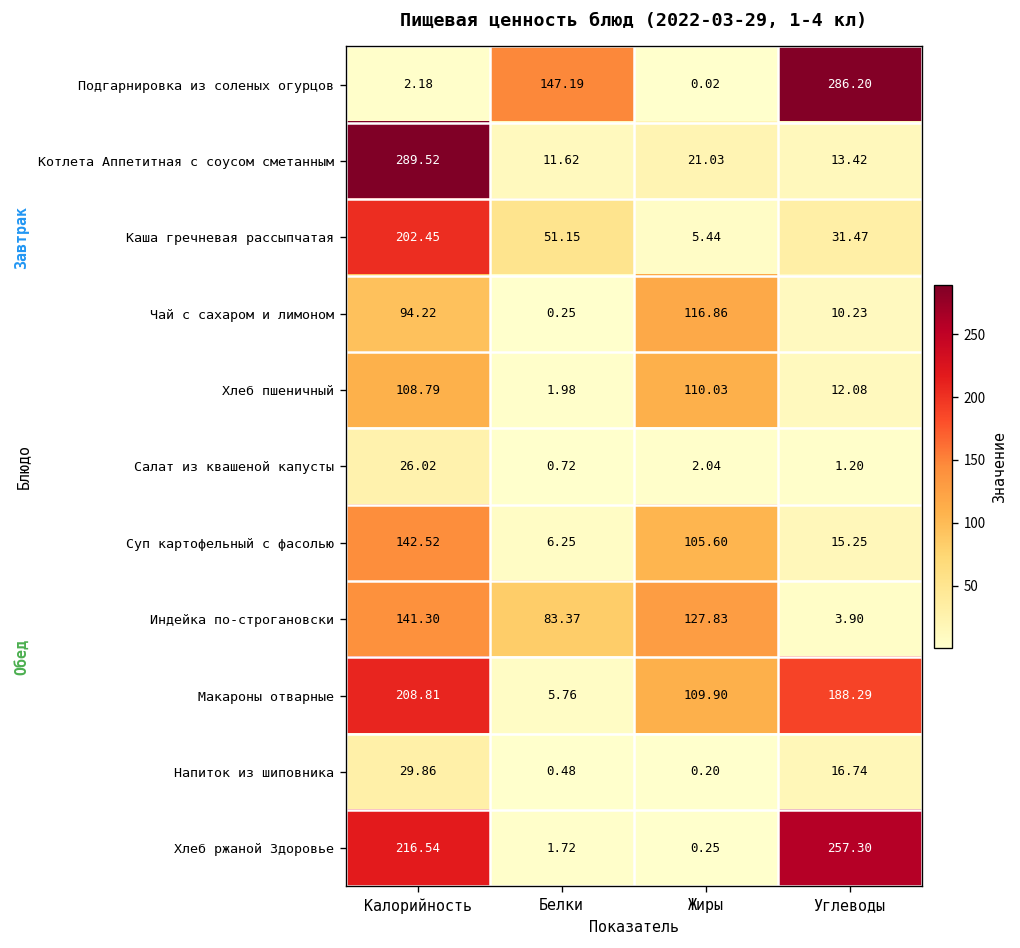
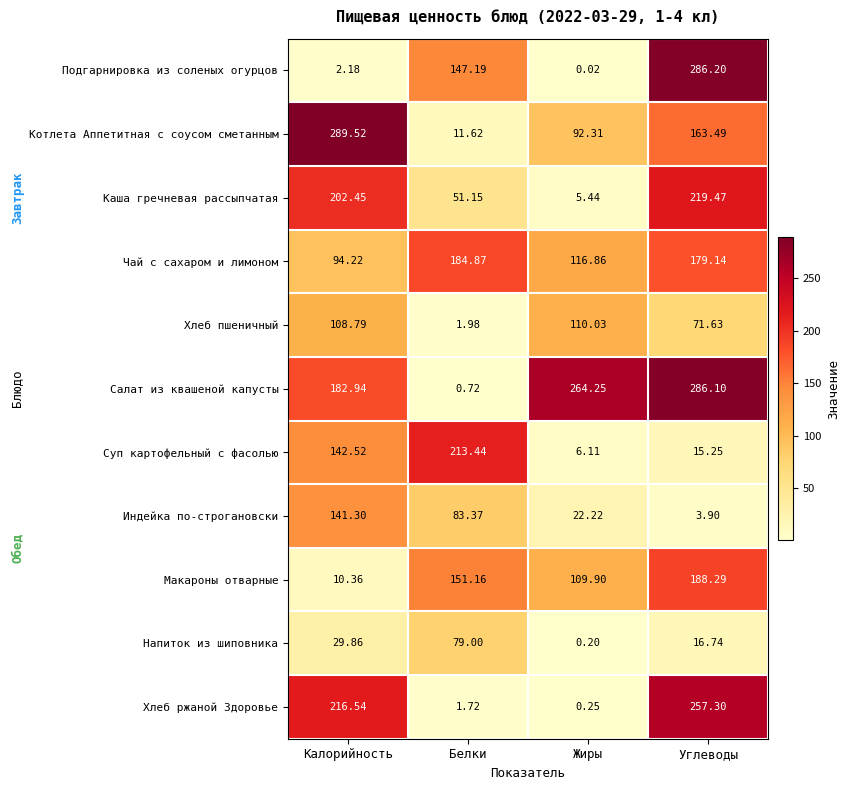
Котлета Аппетитная с соусом сметанным, Жиры: 21.03 -> 92.31
Котлета Аппетитная с соусом сметанным, Углеводы: 13.42 -> 163.49
Каша гречневая рассыпчатая, Углеводы: 31.47 -> 219.47
Чай с сахаром и лимоном, Белки: 0.25 -> 184.87
Чай с сахаром и лимоном, Углеводы: 10.23 -> 179.14
Хлеб пшеничный, Углеводы: 12.08 -> 71.63
Салат из квашеной капусты, Калорийность: 26.02 -> 182.94
Салат из квашеной капусты, Жиры: 2.04 -> 264.25
Салат из квашеной капусты, Углеводы: 1.20 -> 286.10
Суп картофельный с фасолью, Белки: 6.25 -> 213.44
Суп картофельный с фасолью, Жиры: 105.60 -> 6.11
Индейка по-строгановски, Жиры: 127.83 -> 22.22
Макароны отварные, Калорийность: 208.81 -> 10.36
Макароны отварные, Белки: 5.76 -> 151.16
Напиток из шиповника, Белки: 0.48 -> 79.00
